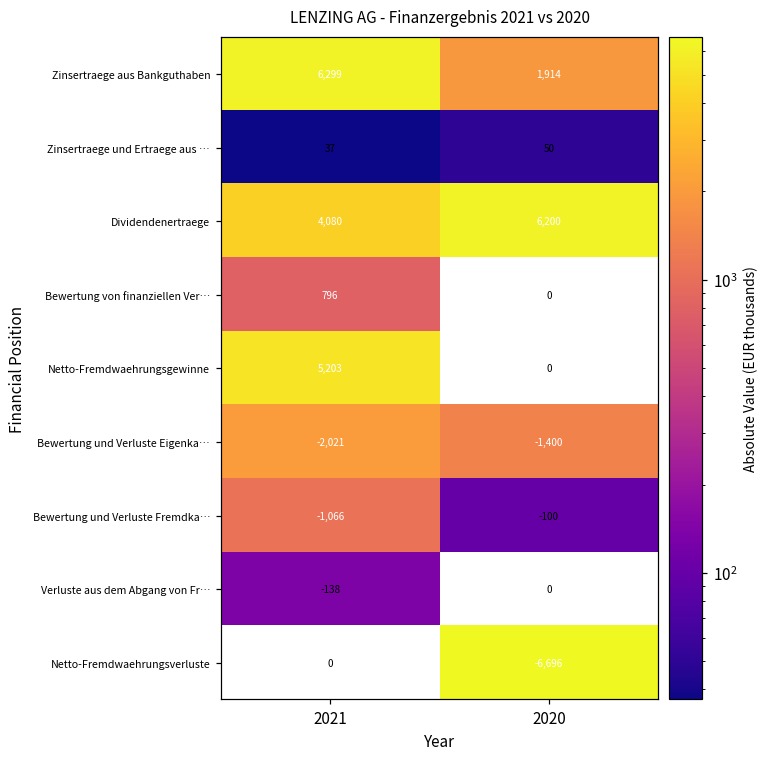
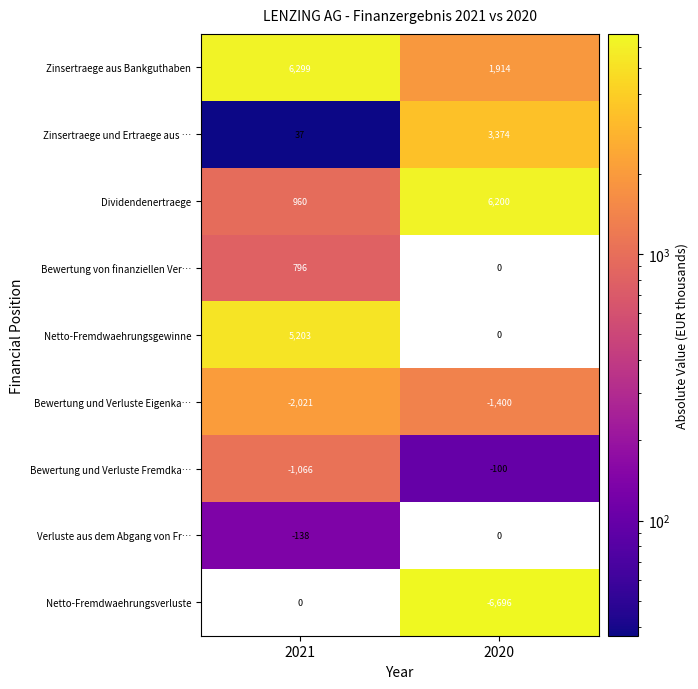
Zinsertraege und Ertraege aus …, 2020: 50 -> 3,374
Dividendenertraege, 2021: 4,080 -> 960
